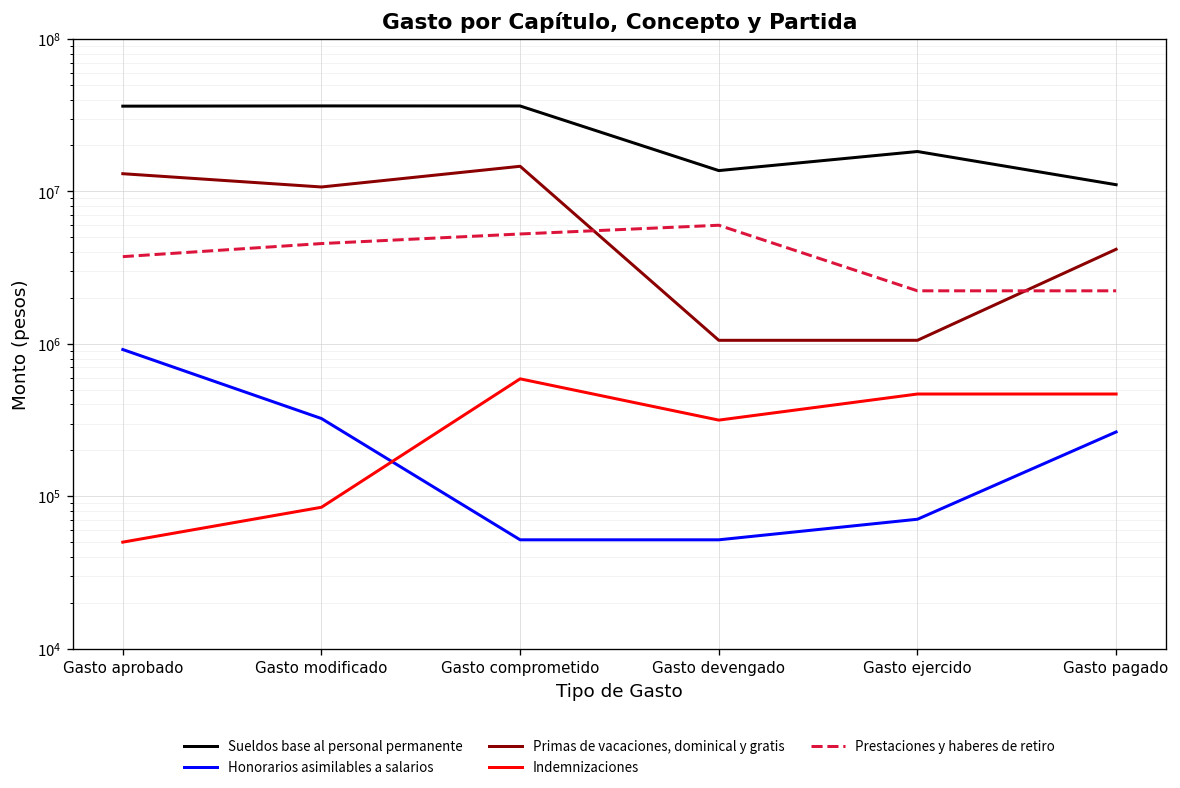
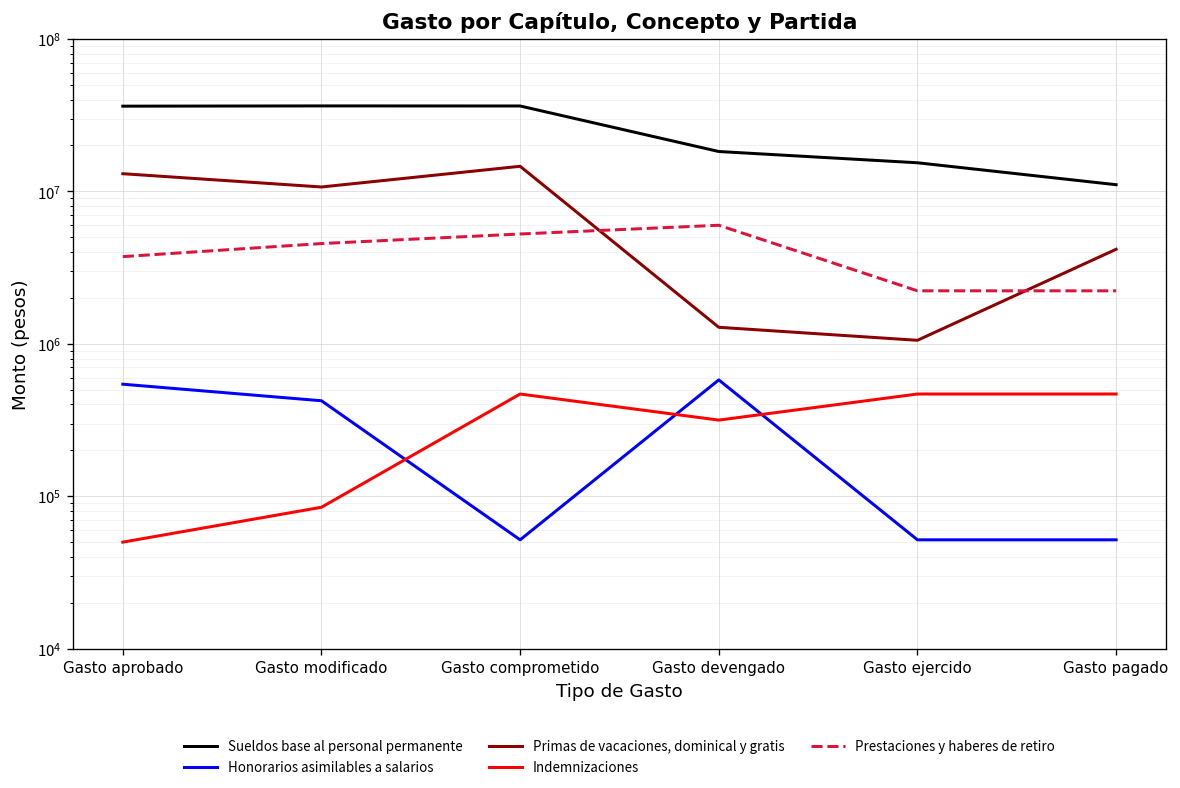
Honorarios asimilables a salarios, Gasto aprobado: 900000 -> 540000
Honorarios asimilables a salarios, Gasto modificado: 320000 -> 420000
Indemnizaciones, Gasto comprometido: 600000 -> 470000
Sueldos base al personal permanente, Gasto devengado: 14000000 -> 18000000
Honorarios asimilables a salarios, Gasto devengado: 52000 -> 600000
Primas de vacaciones, dominical y gratis, Gasto devengado: 1100000 -> 1300000
Sueldos base al personal permanente, Gasto ejercido: 18000000 -> 15000000
Honorarios asimilables a salarios, Gasto ejercido: 70000 -> 52000
Honorarios asimilables a salarios, Gasto pagado: 260000 -> 52000
